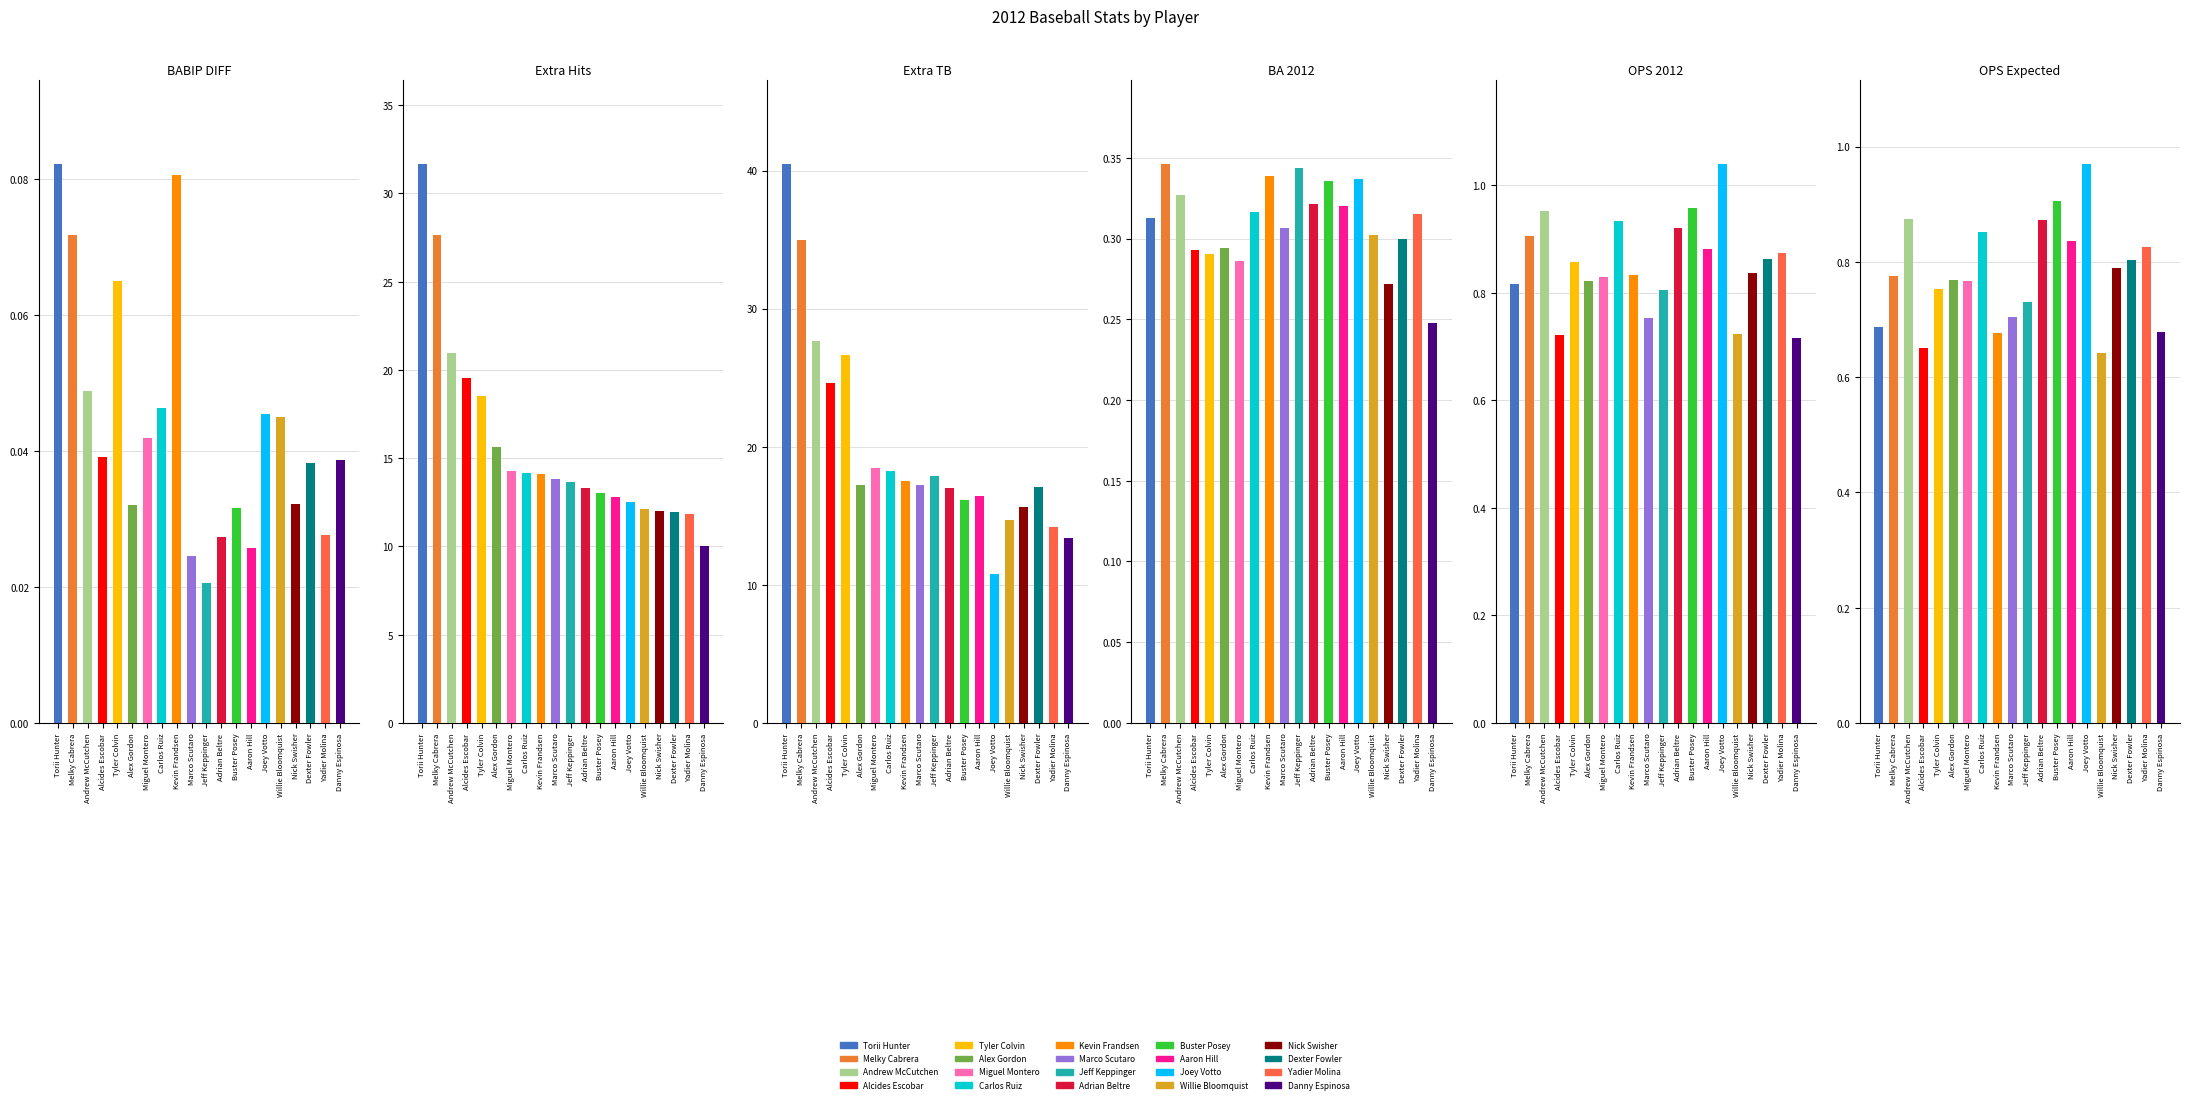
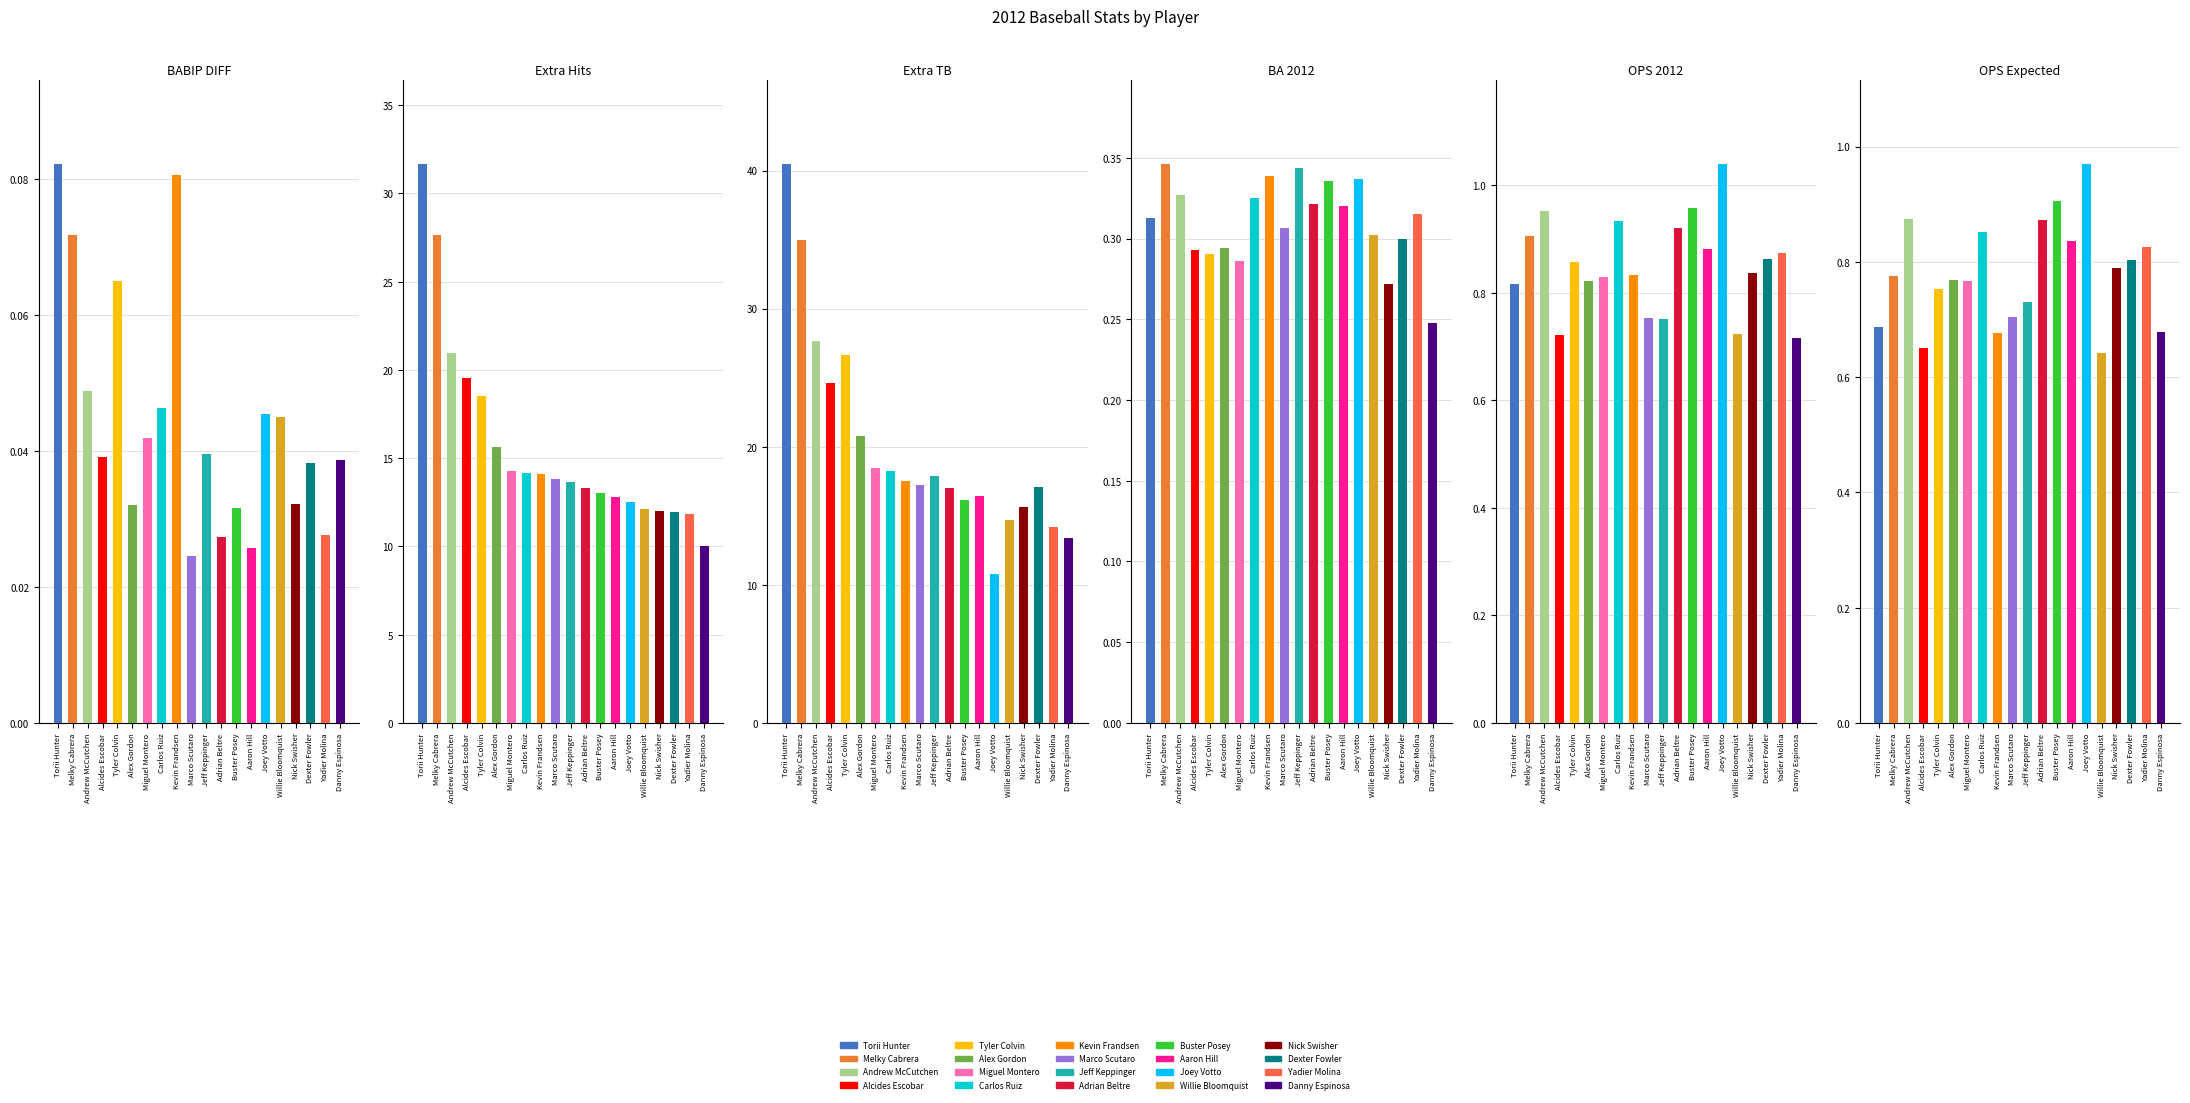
BABIP DIFF, Jeff Keppinger: 0.021 -> 0.040
Extra TB, Alex Gordon: 17.2 -> 20.8
BA 2012, Carlos Ruiz: 0.316 -> 0.325
OPS 2012, Jeff Keppinger: 0.81 -> 0.75
